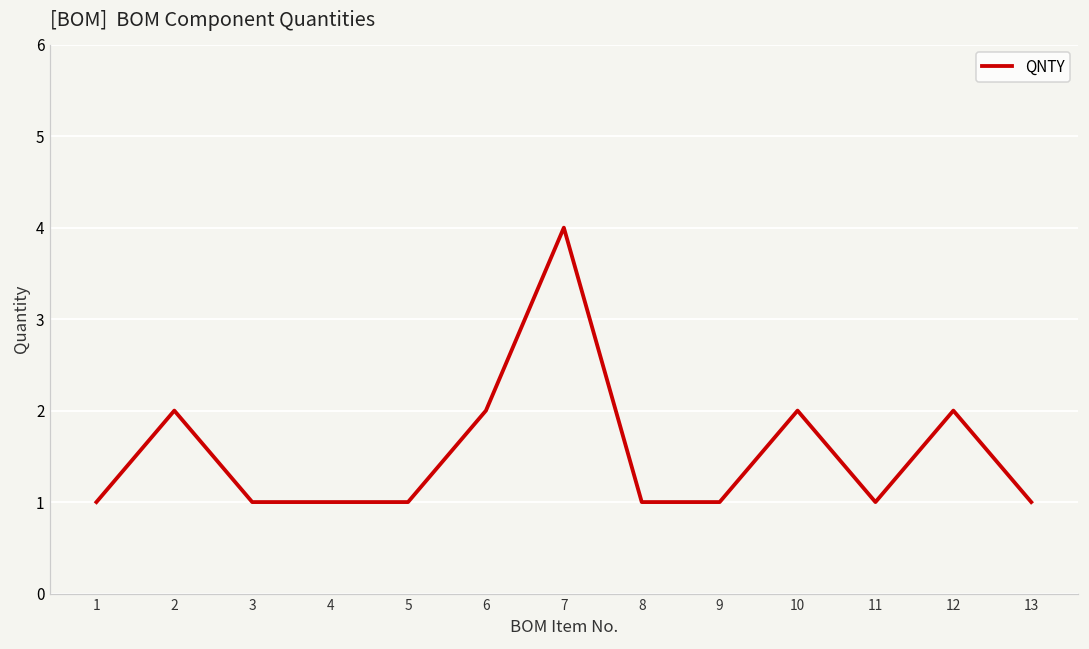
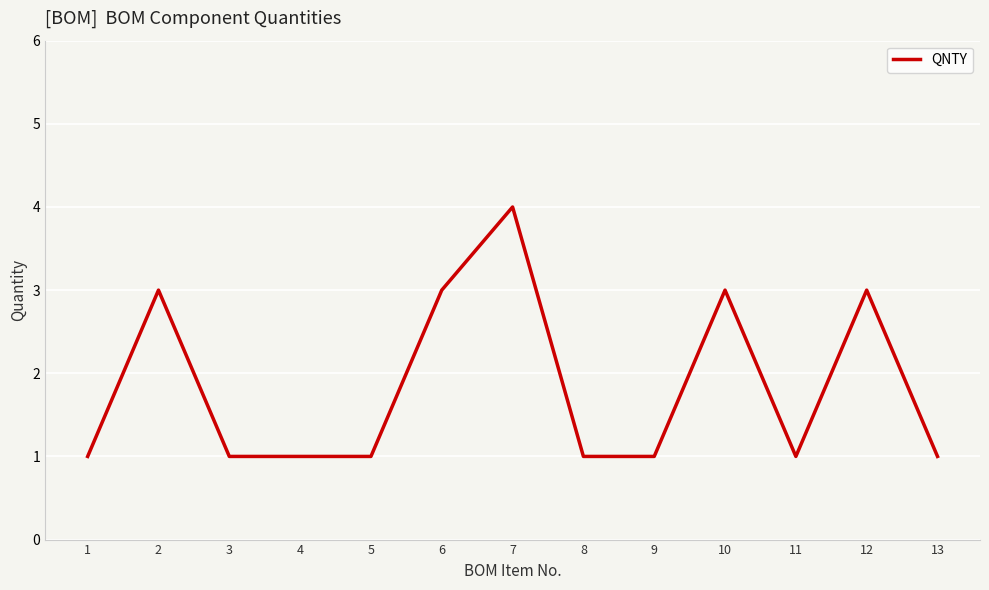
2: 2 -> 3
6: 2 -> 3
10: 2 -> 3
12: 2 -> 3
